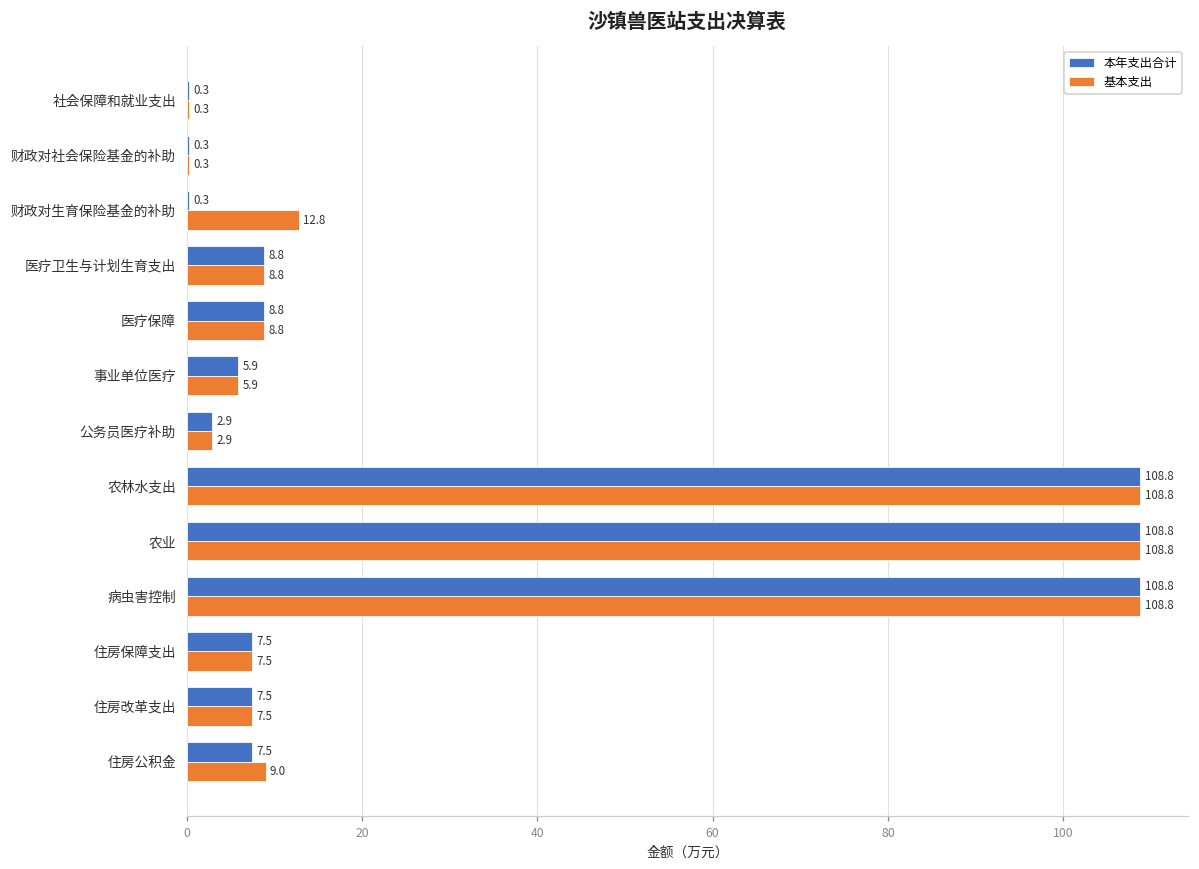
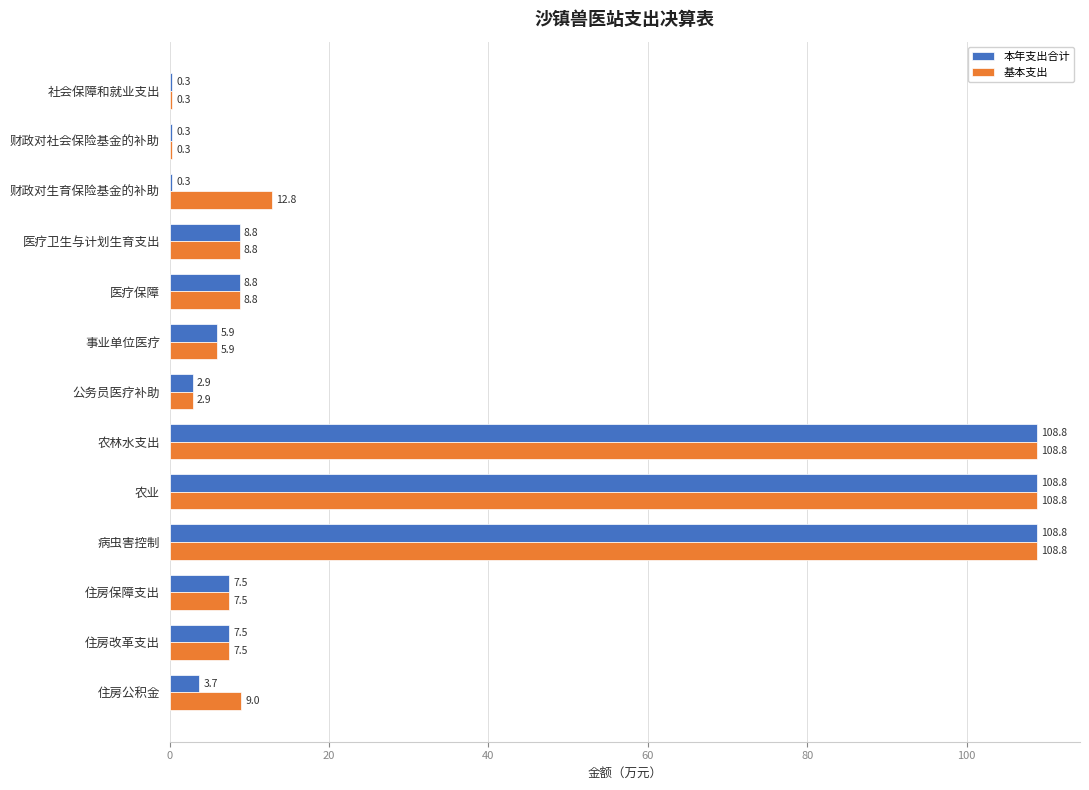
本年支出合计, 住房公积金: 7.5 -> 3.7
